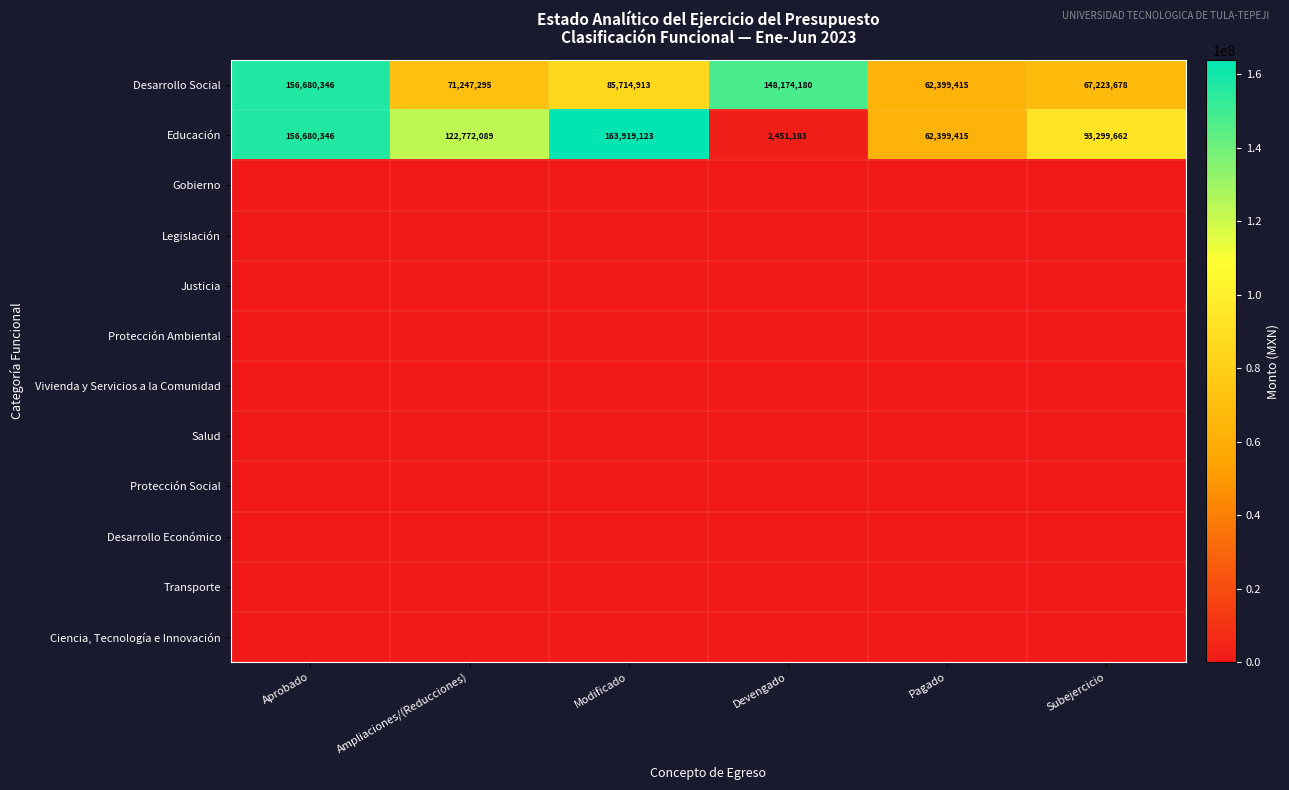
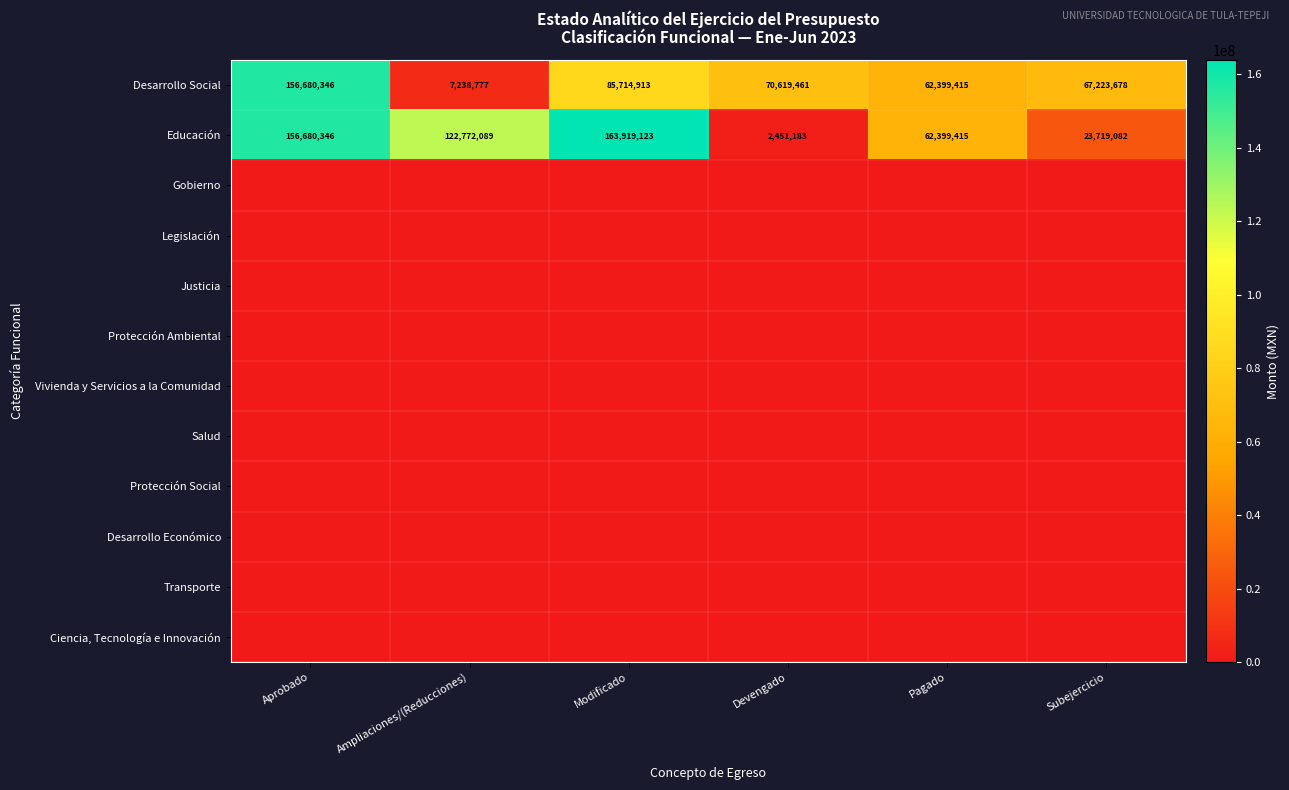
Desarrollo Social, Ampliaciones/(Reducciones): 71,247,295 -> 7,238,777
Desarrollo Social, Devengado: 148,174,180 -> 70,619,461
Educación, Subejercicio: 93,299,662 -> 23,719,082
